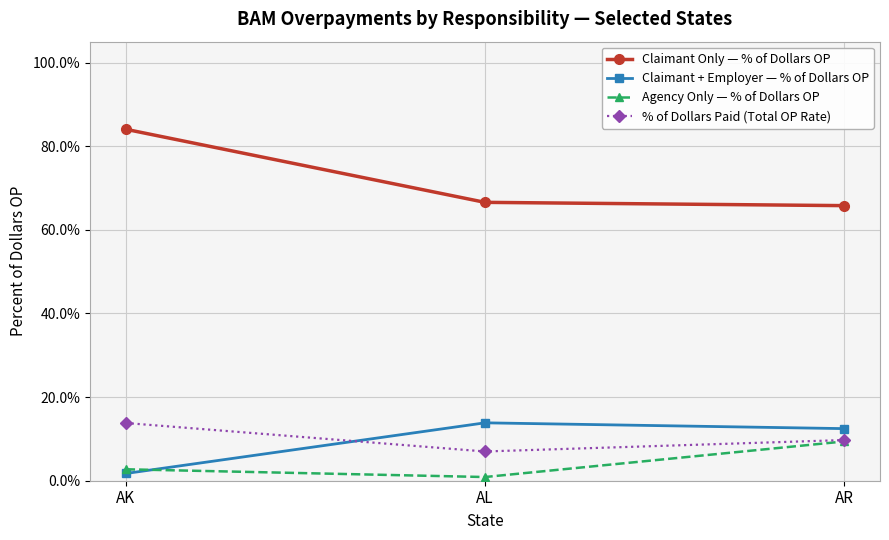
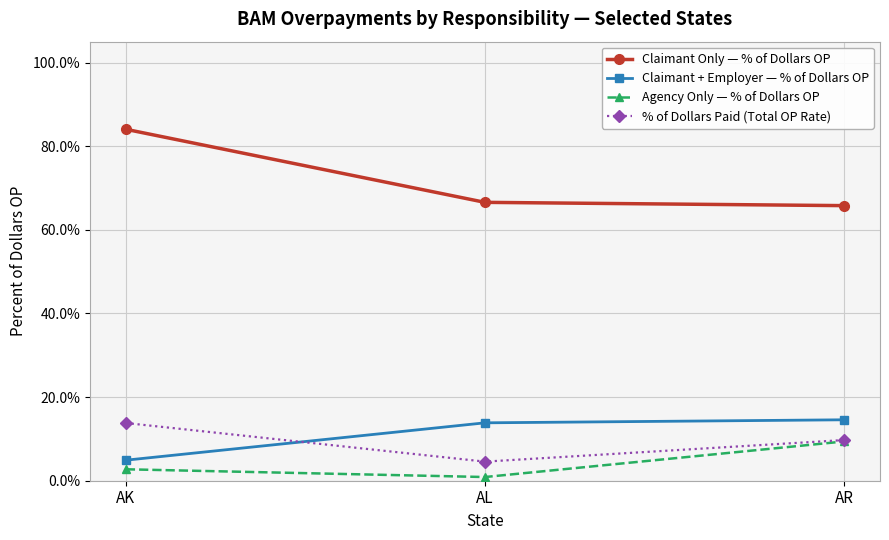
Claimant + Employer — % of Dollars OP, AK: 2% -> 5%
% of Dollars Paid (Total OP Rate), AL: 7% -> 5%
Claimant + Employer — % of Dollars OP, AR: 12% -> 15%
